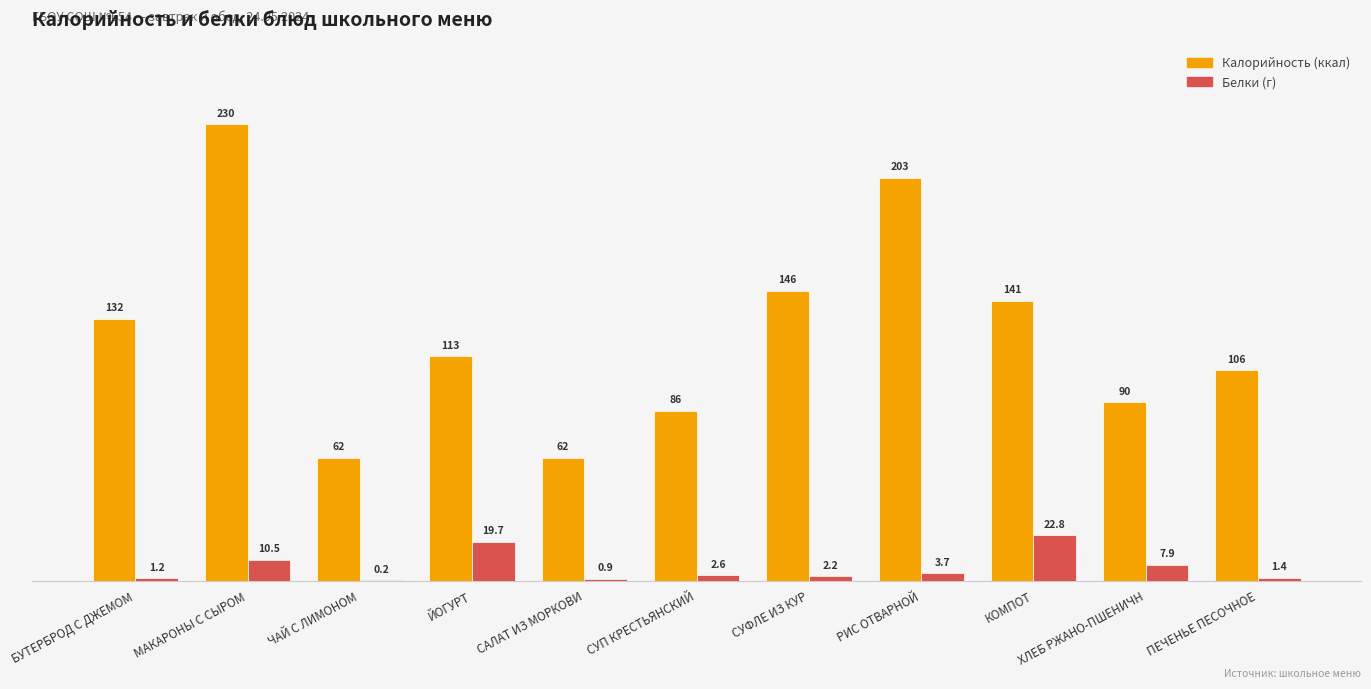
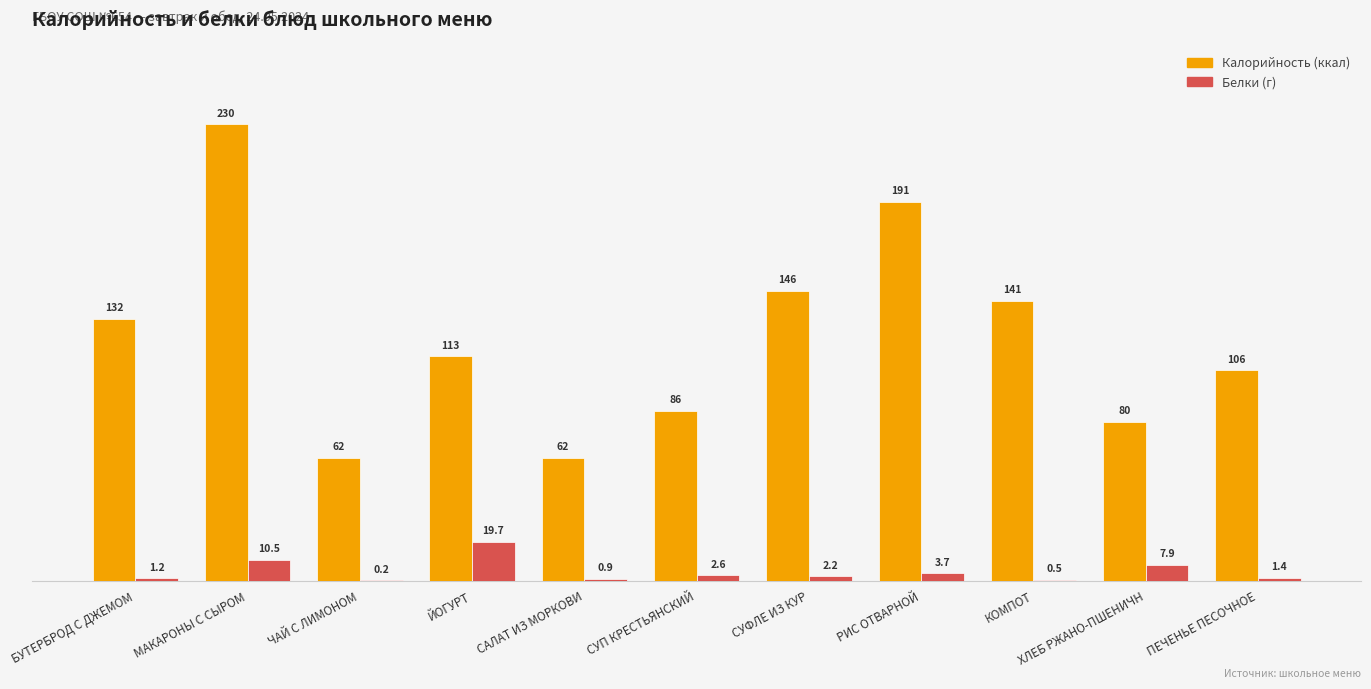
Калорийность (ккал), РИС ОТВАРНОЙ: 203 -> 191
Белки (г), КОМПОТ: 22.8 -> 0.5
Калорийность (ккал), ХЛЕБ РЖАНО-ПШЕНИЧН: 90 -> 80
